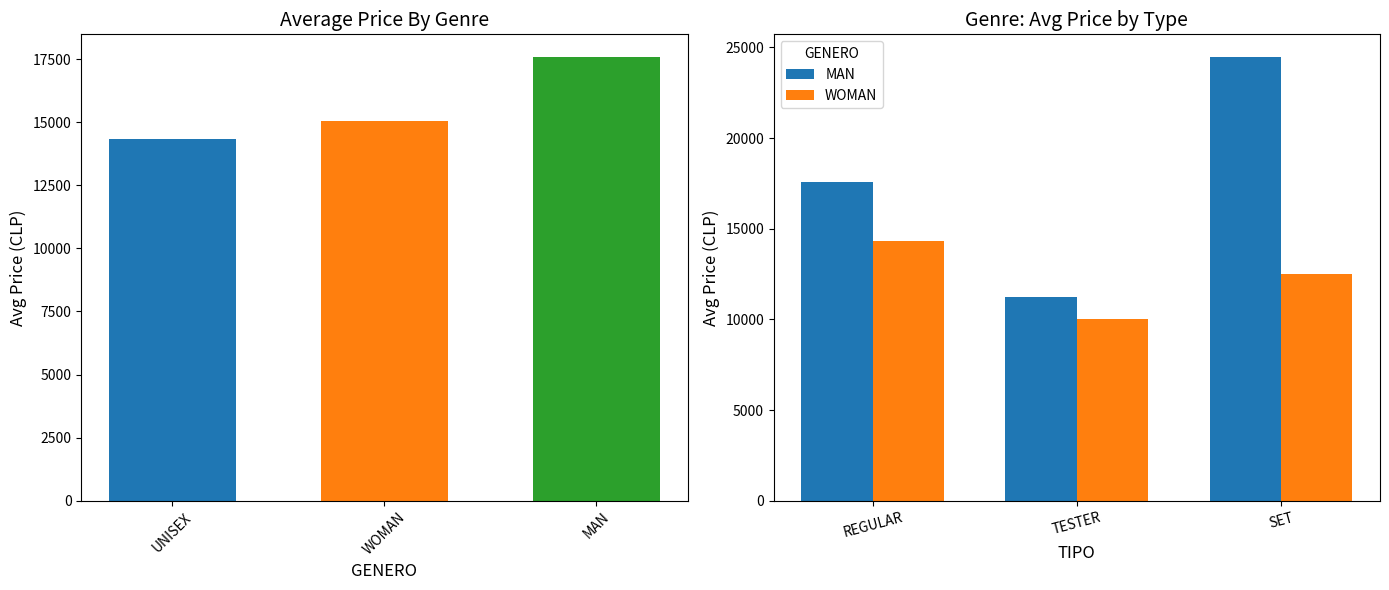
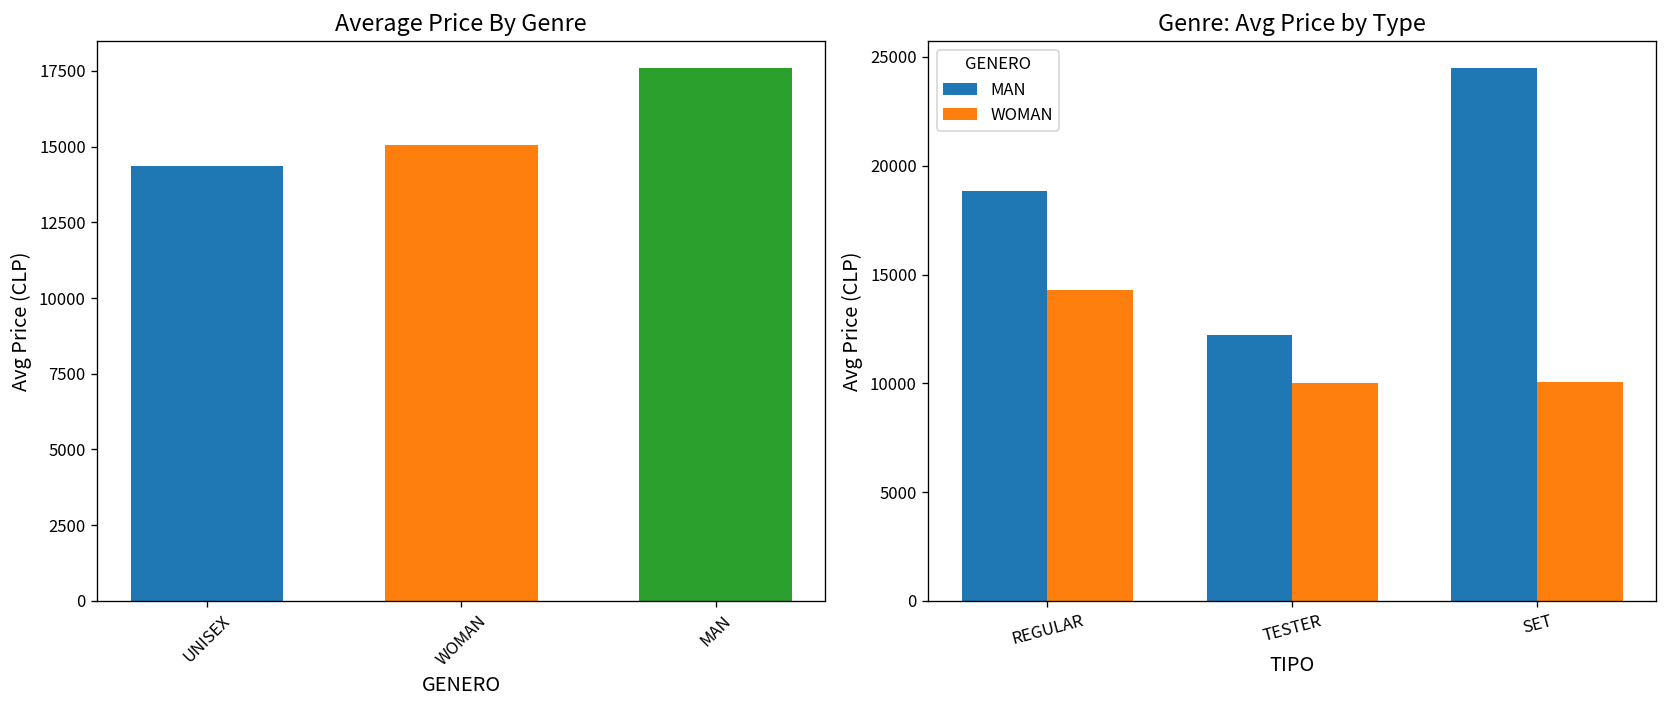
Genre: Avg Price by Type, MAN, REGULAR: 17600 -> 18900
Genre: Avg Price by Type, MAN, TESTER: 11200 -> 12200
Genre: Avg Price by Type, WOMAN, SET: 12500 -> 10000
